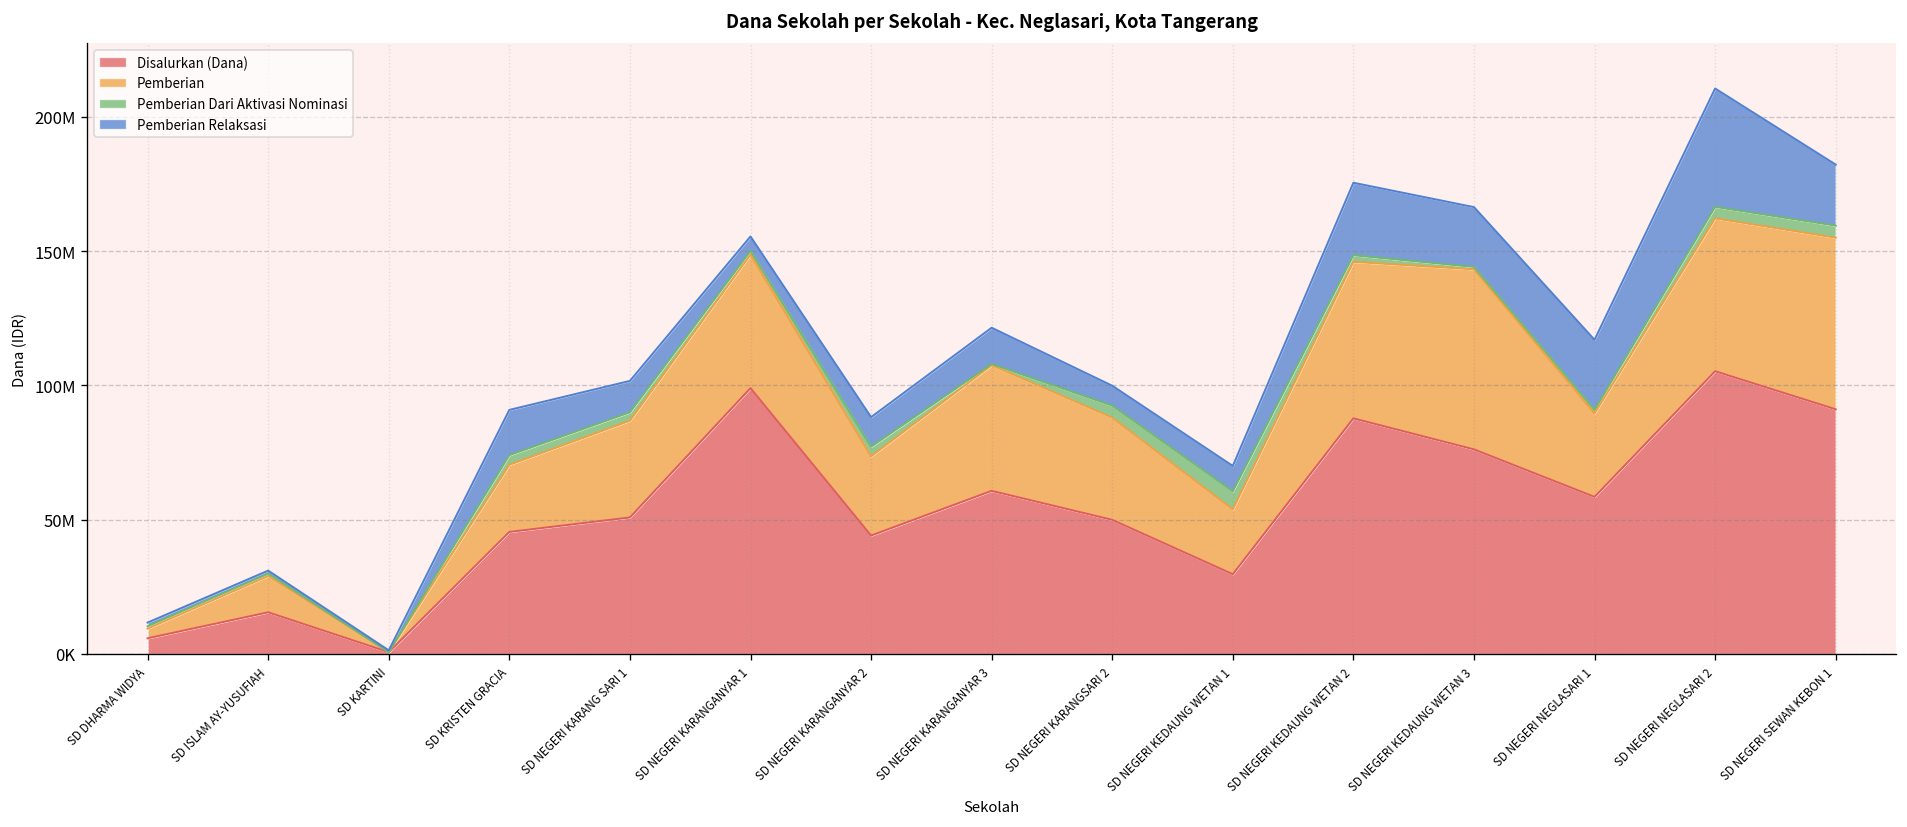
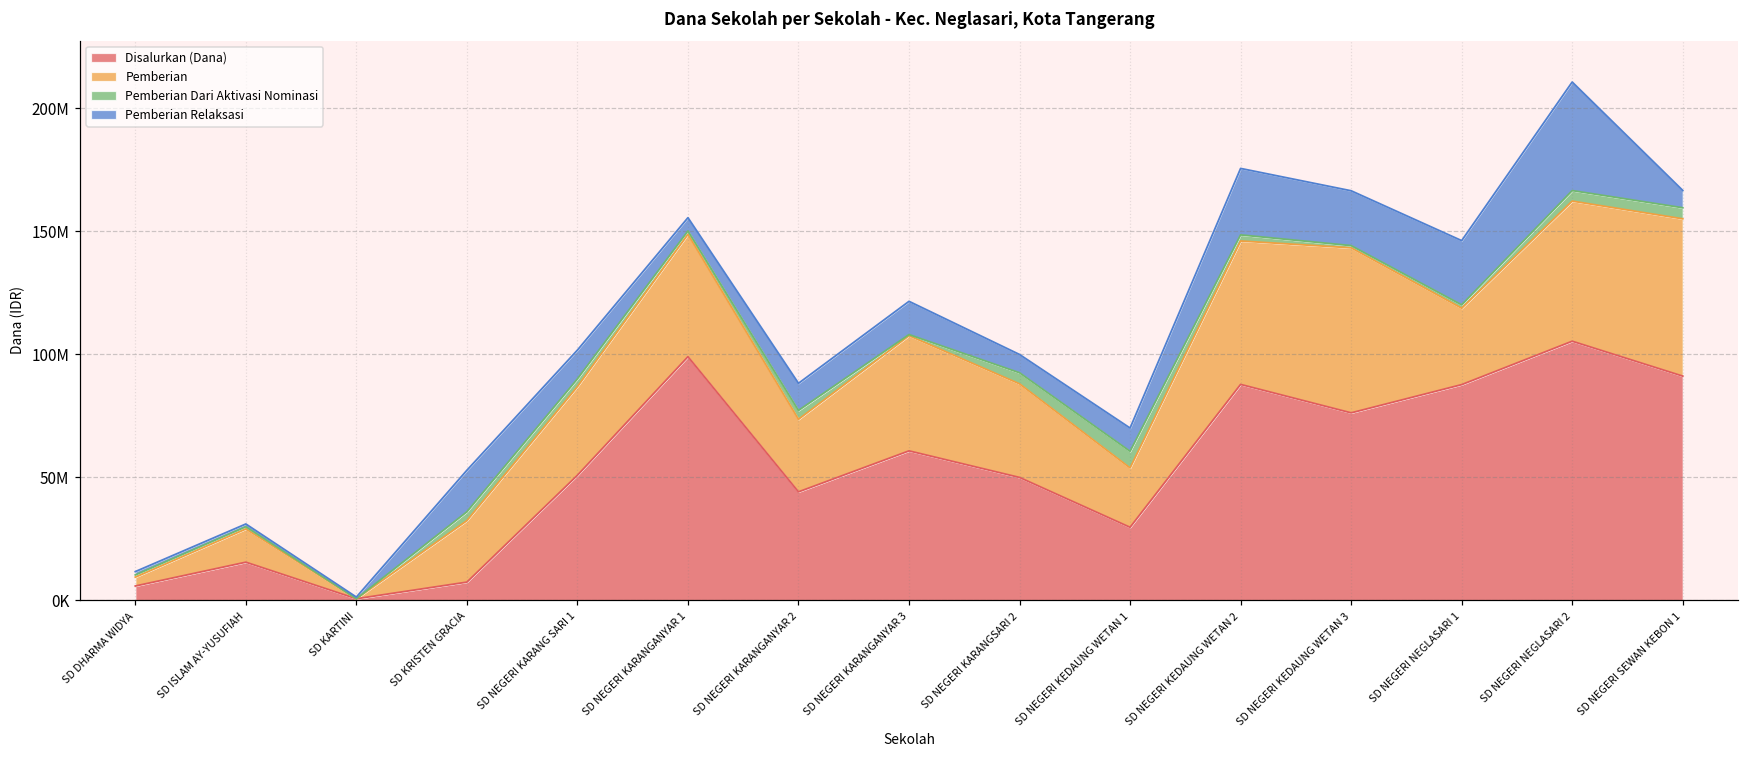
Disalurkan (Dana), SD KRISTEN GRACIA: 45000000 -> 7000000
Disalurkan (Dana), SD NEGERI NEGLASARI 1: 59000000 -> 88000000
Pemberian Relaksasi, SD NEGERI SEWAN KEBON 1: 23000000 -> 7000000
